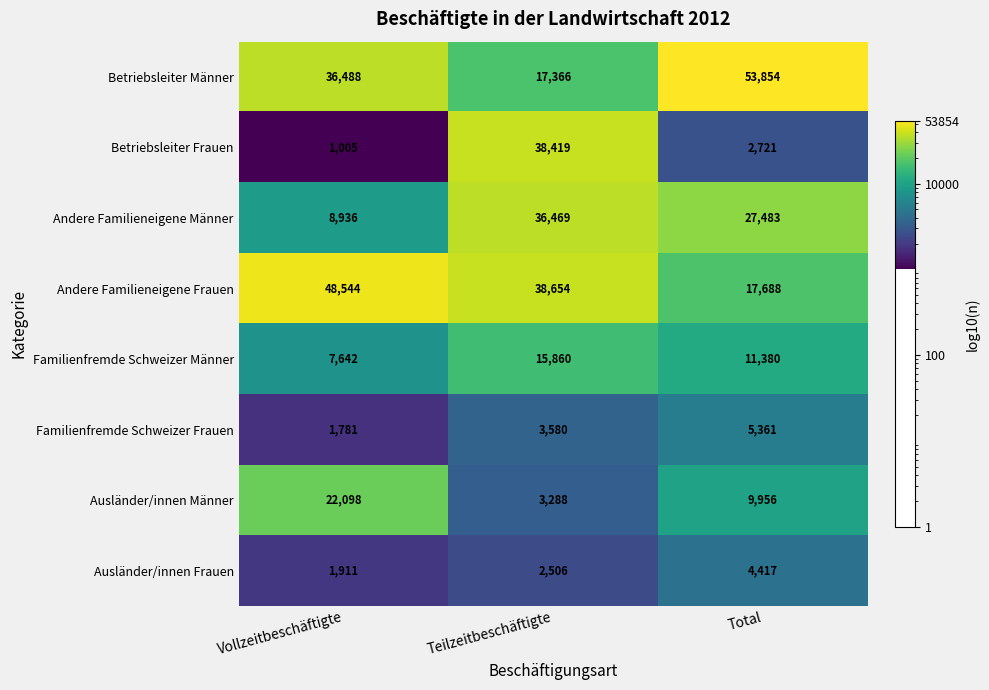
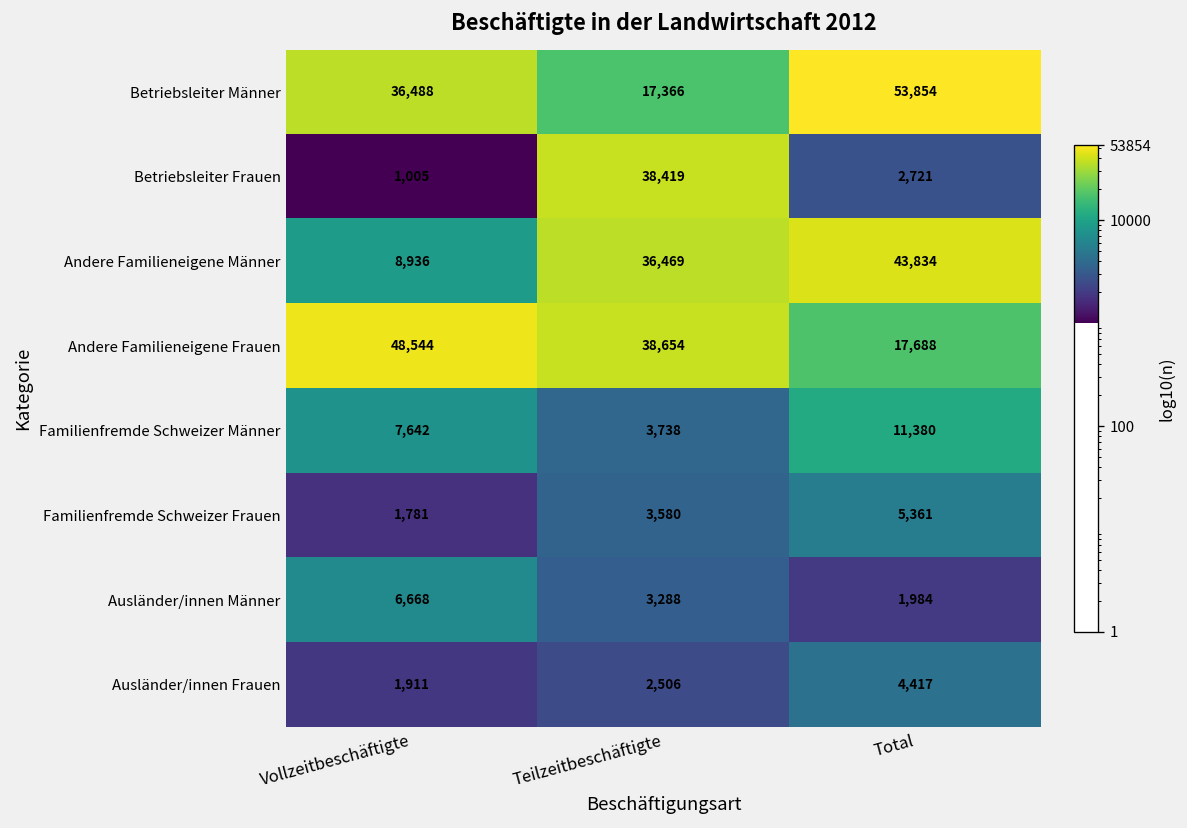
Andere Familieneigene Männer, Total: 27,483 -> 43,834
Familienfremde Schweizer Männer, Teilzeitbeschäftigte: 15,860 -> 3,738
Ausländer/innen Männer, Vollzeitbeschäftigte: 22,098 -> 6,668
Ausländer/innen Männer, Total: 9,956 -> 1,984
